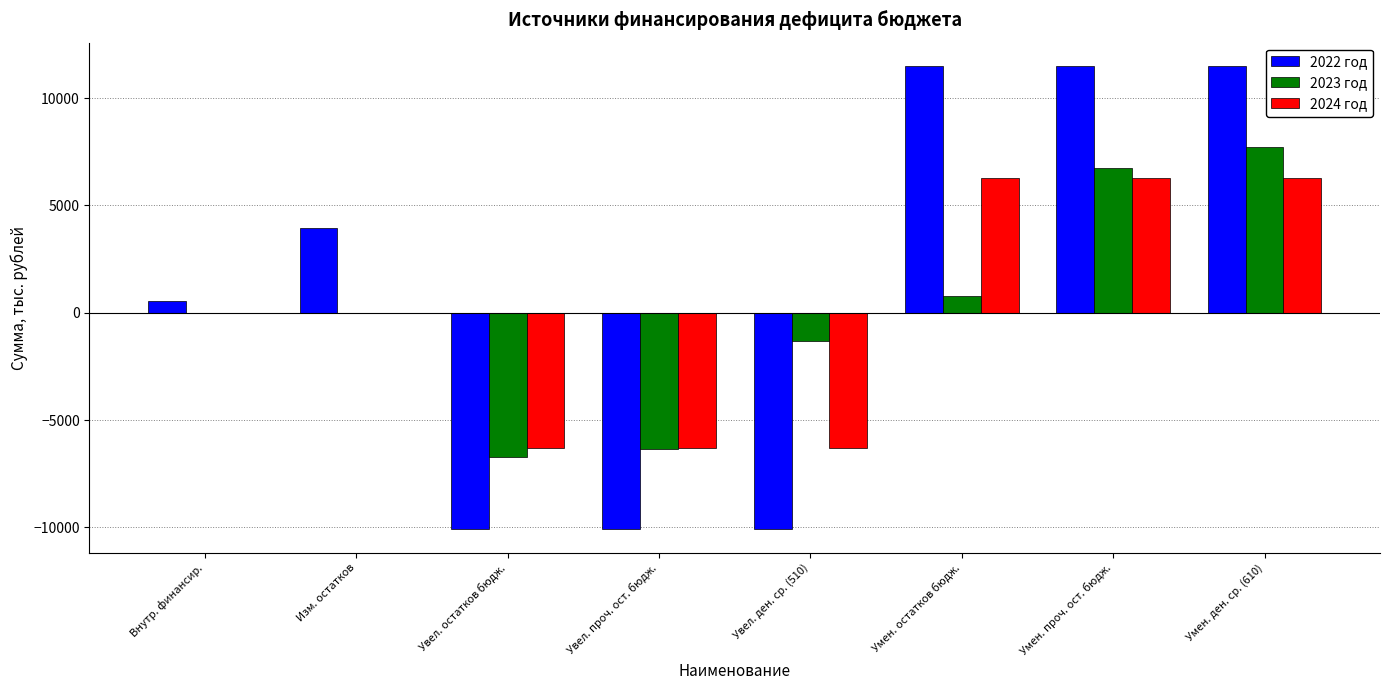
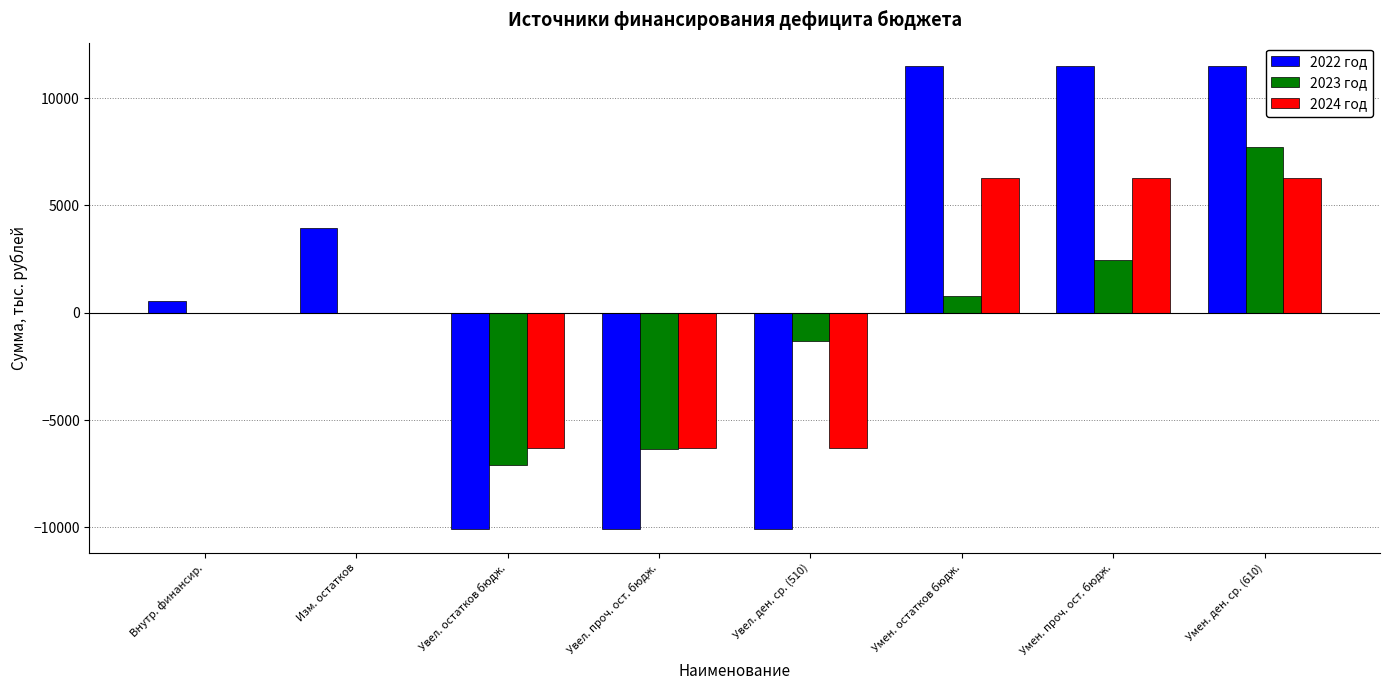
2023 год, Увел. остатков бюдж.: -6700 -> -7100
2023 год, Умен. проч. ост. бюдж.: 6700 -> 2500
